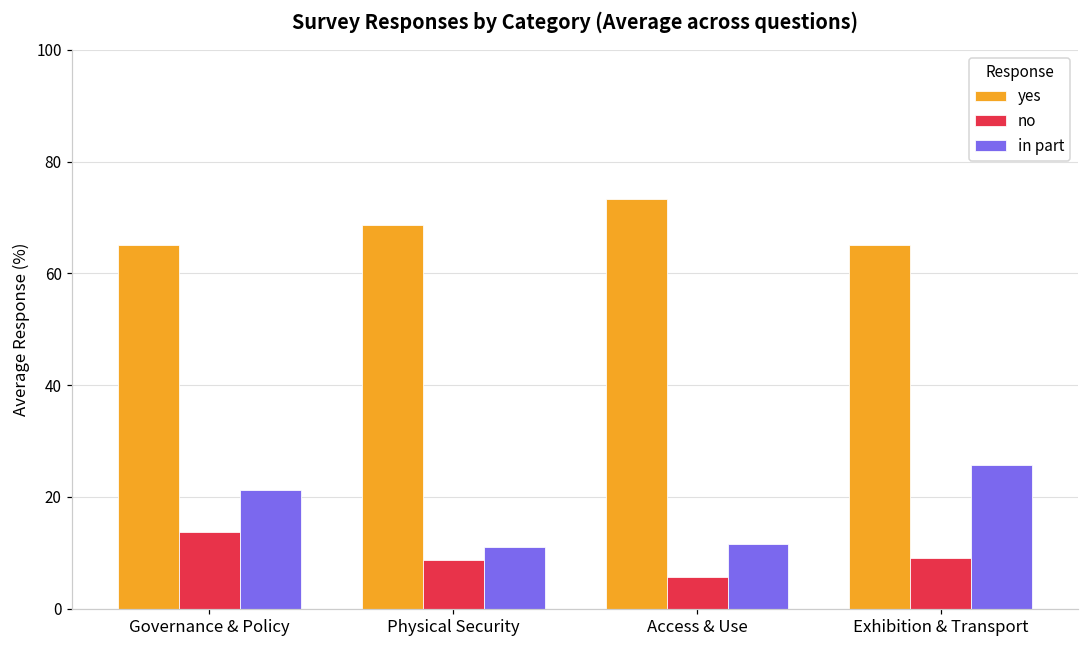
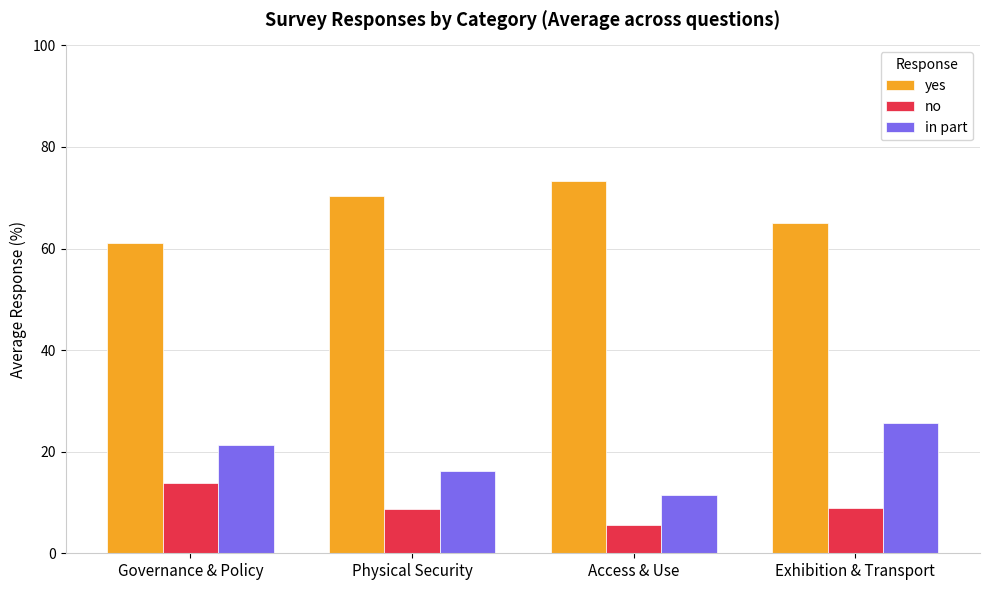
yes, Governance & Policy: 65 -> 61
yes, Physical Security: 69 -> 70
in part, Physical Security: 11 -> 16
